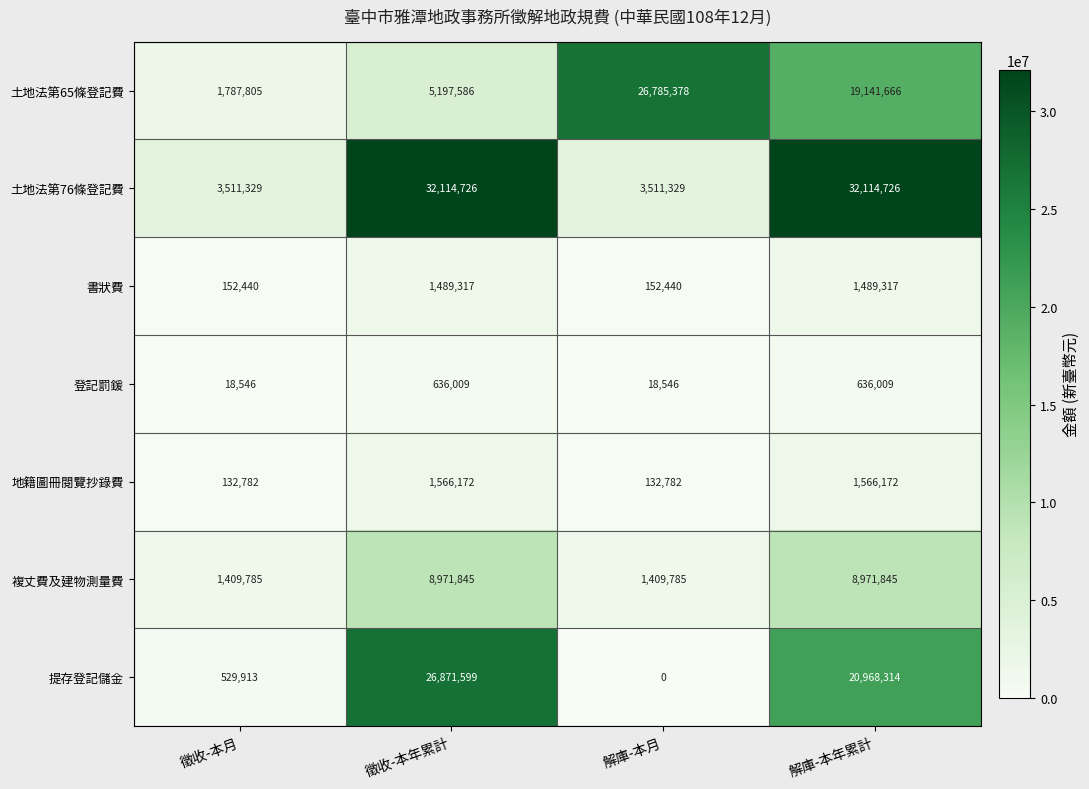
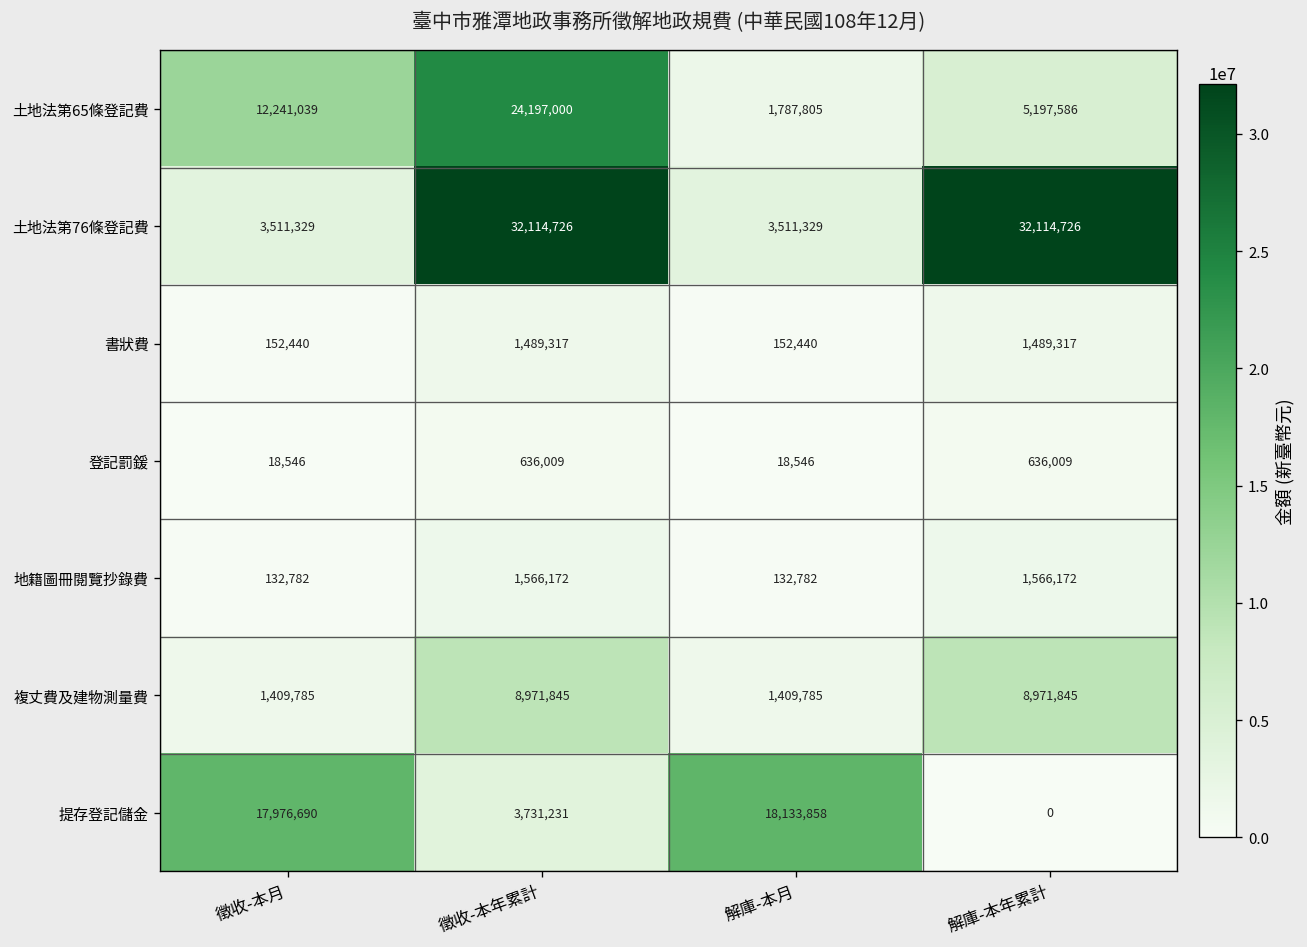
土地法第65條登記費, 徵收-本月: 1,787,805 -> 12,241,039
土地法第65條登記費, 徵收-本年累計: 5,197,586 -> 24,197,000
土地法第65條登記費, 解庫-本月: 26,785,378 -> 1,787,805
土地法第65條登記費, 解庫-本年累計: 19,141,666 -> 5,197,586
提存登記儲金, 徵收-本月: 529,913 -> 17,976,690
提存登記儲金, 徵收-本年累計: 26,871,599 -> 3,731,231
提存登記儲金, 解庫-本月: 0 -> 18,133,858
提存登記儲金, 解庫-本年累計: 20,968,314 -> 0
